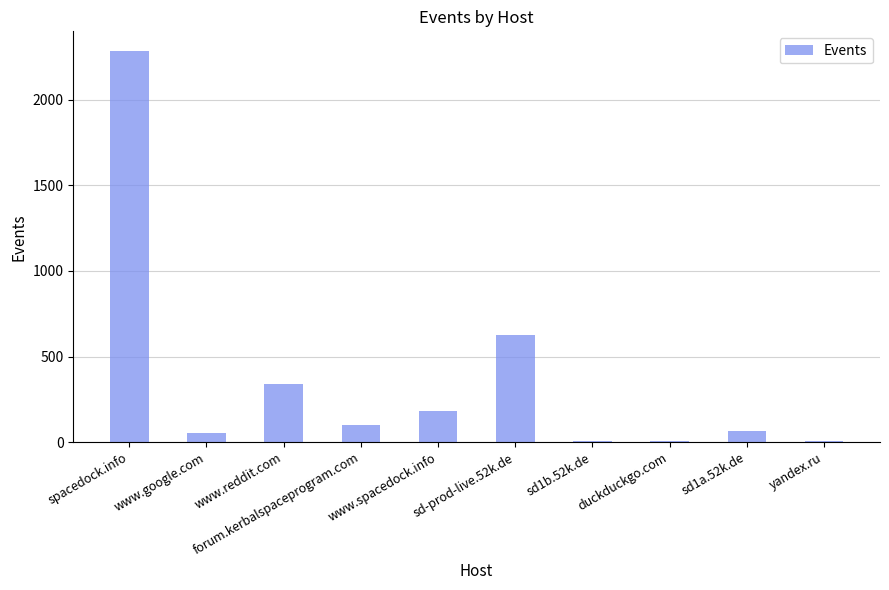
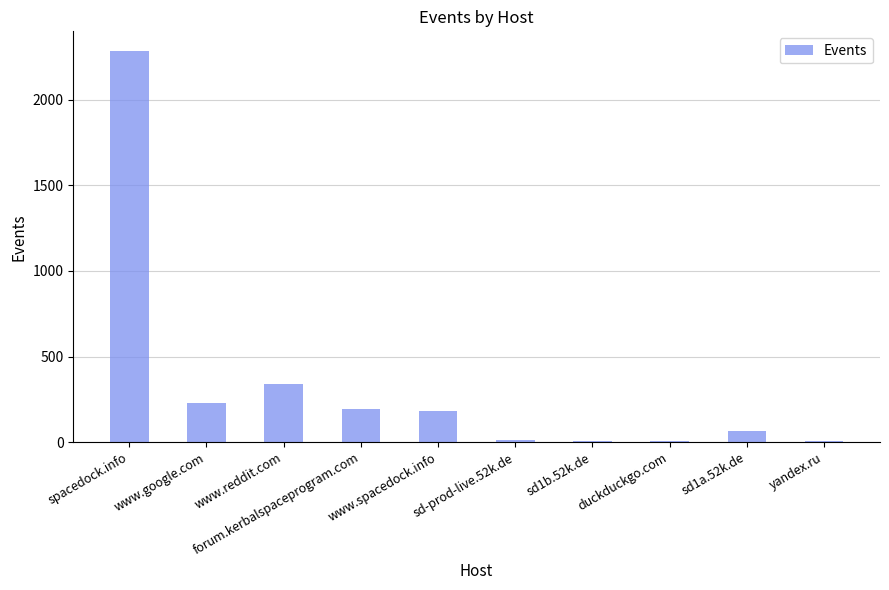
www.google.com: 60 -> 230
forum.kerbalspaceprogram.com: 100 -> 200
sd-prod-live.52k.de: 630 -> 10
